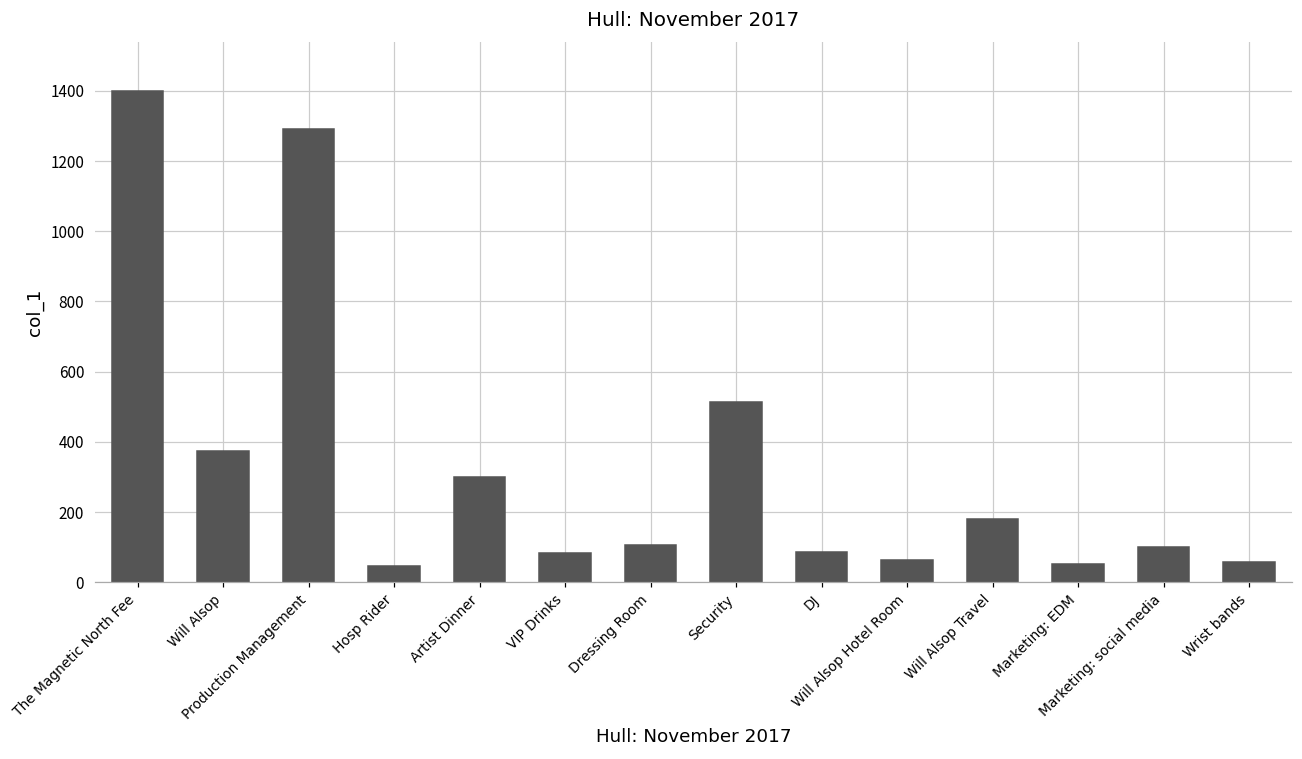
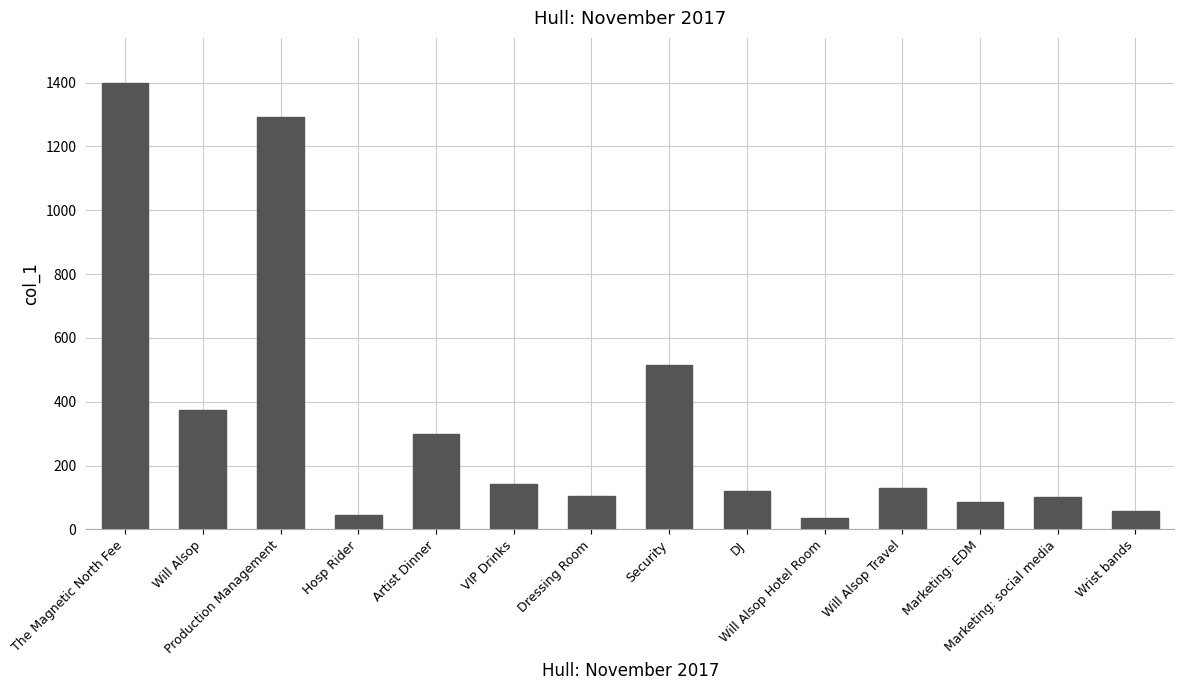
VIP Drinks: 80 -> 140
DJ: 90 -> 120
Will Alsop Hotel Room: 60 -> 40
Will Alsop Travel: 180 -> 130
Marketing: EDM: 50 -> 90
